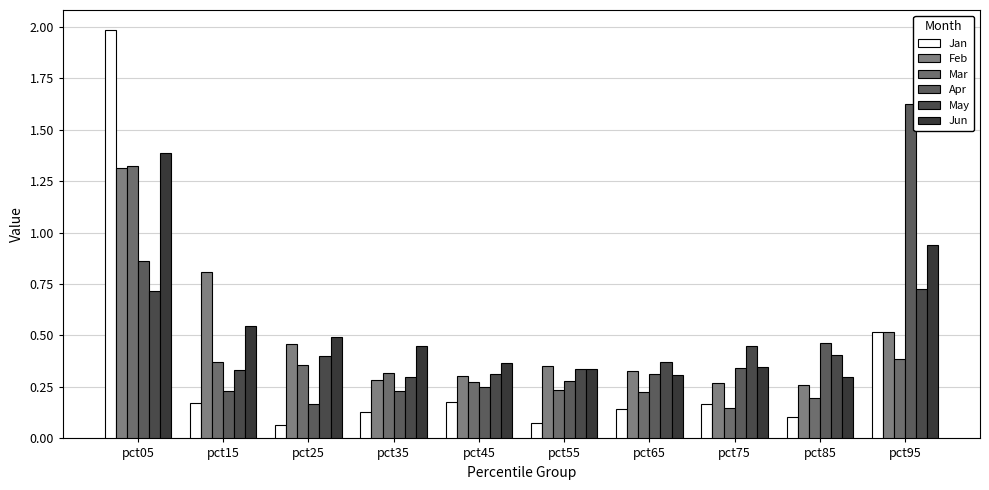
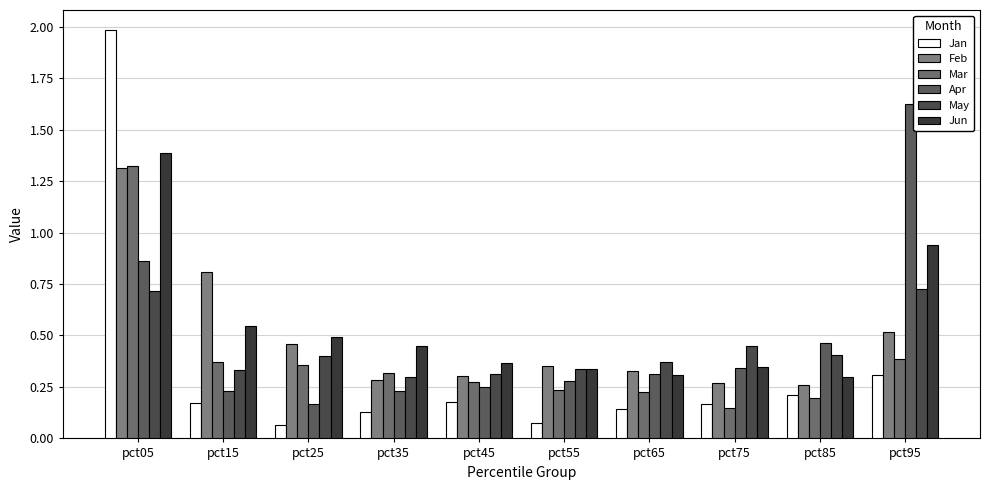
Jan, pct85: 0.11 -> 0.21
Jan, pct95: 0.51 -> 0.31
